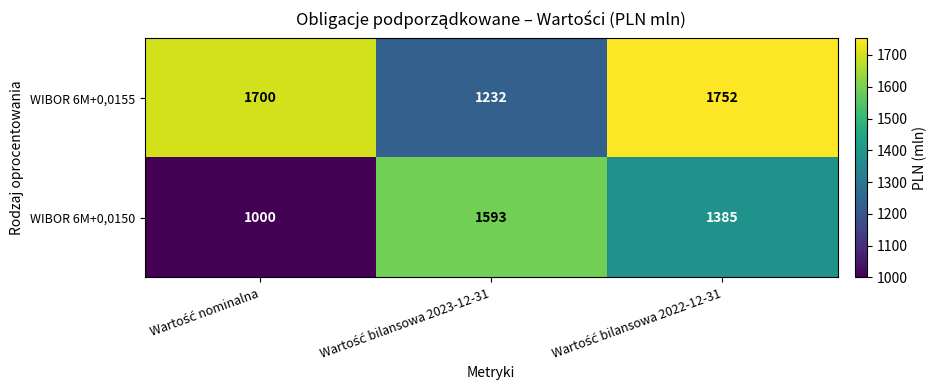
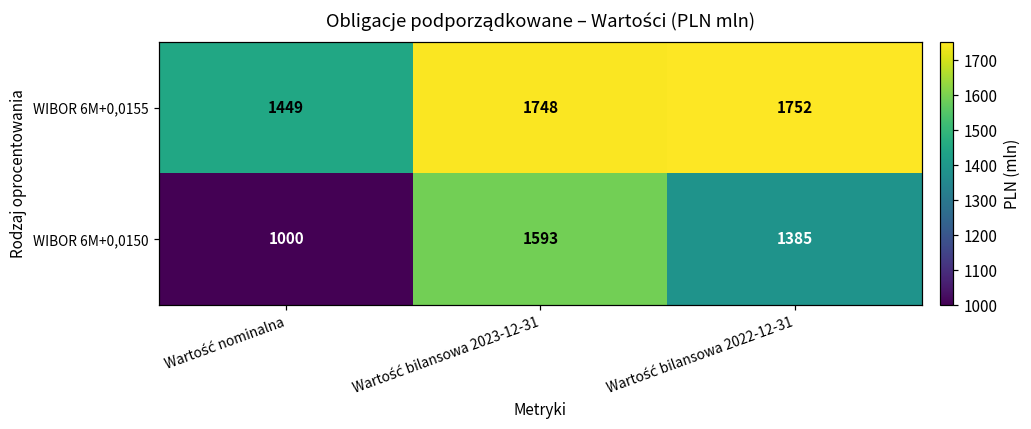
WIBOR 6M+0,0155, Wartość nominalna: 1700 -> 1449
WIBOR 6M+0,0155, Wartość bilansowa 2023-12-31: 1232 -> 1748
